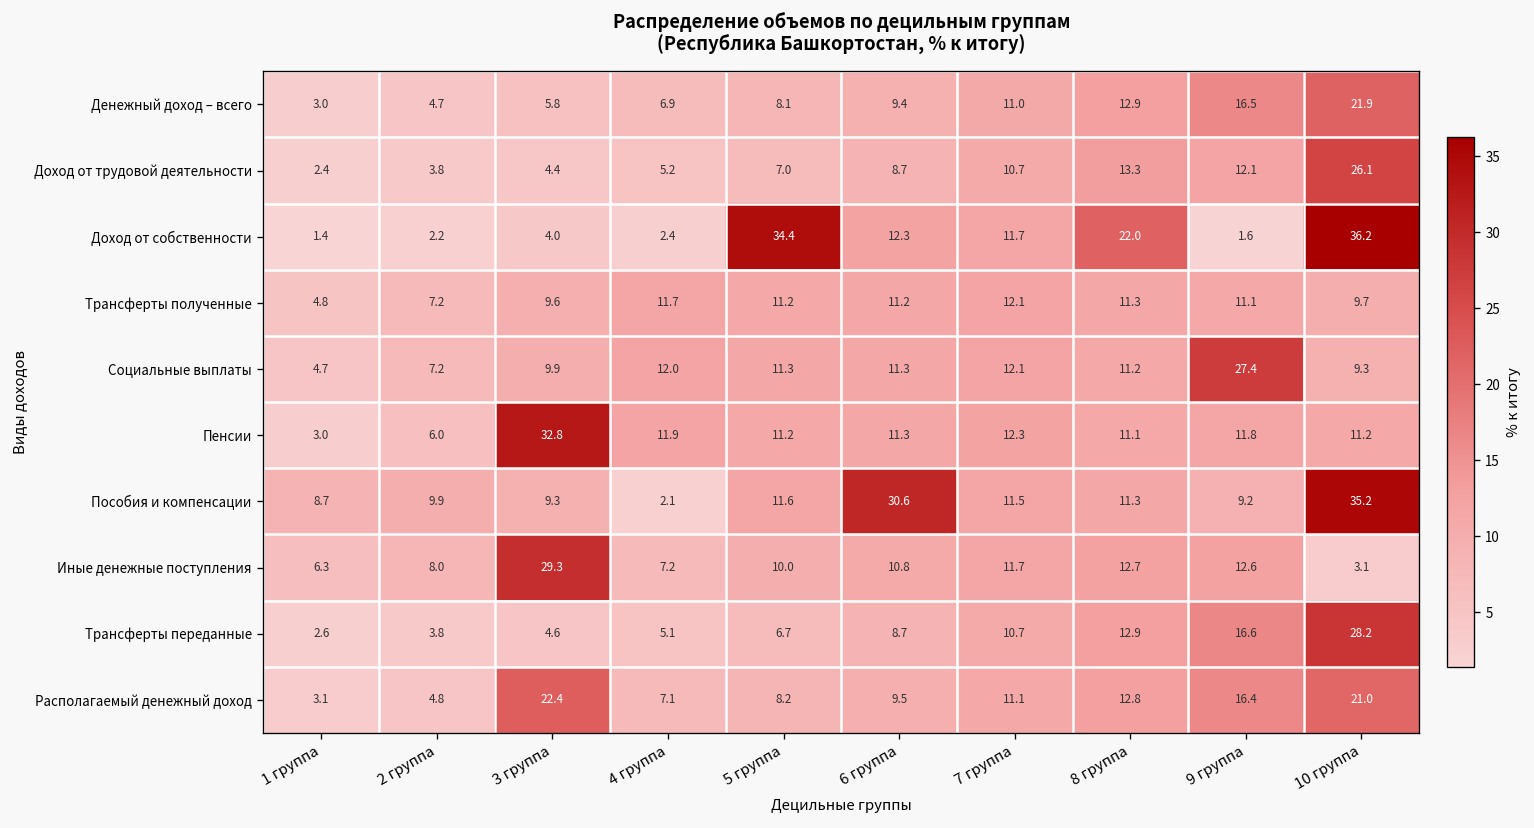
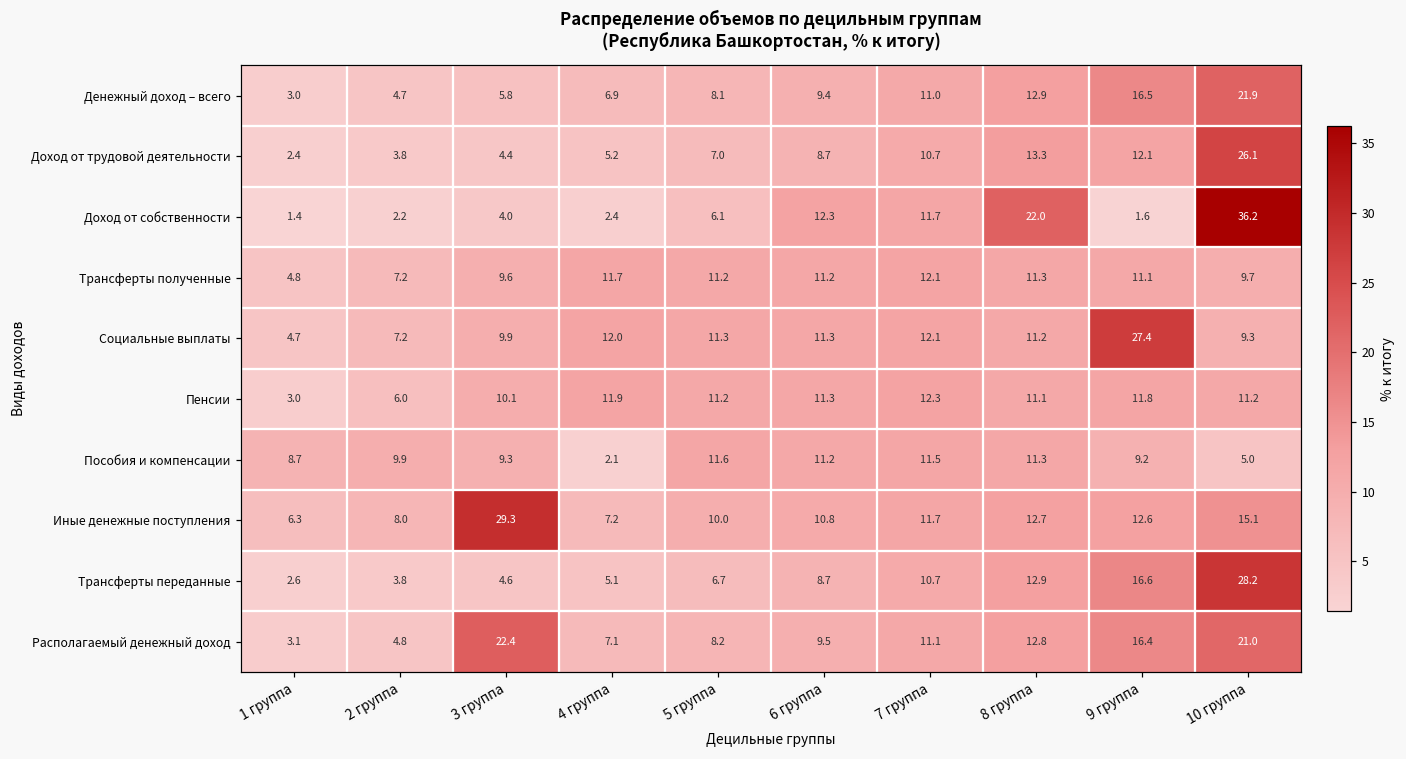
Доход от собственности, 5 группа: 34.4 -> 6.1
Пенсии, 3 группа: 32.8 -> 10.1
Пособия и компенсации, 6 группа: 30.6 -> 11.2
Пособия и компенсации, 10 группа: 35.2 -> 5.0
Иные денежные поступления, 10 группа: 3.1 -> 15.1
